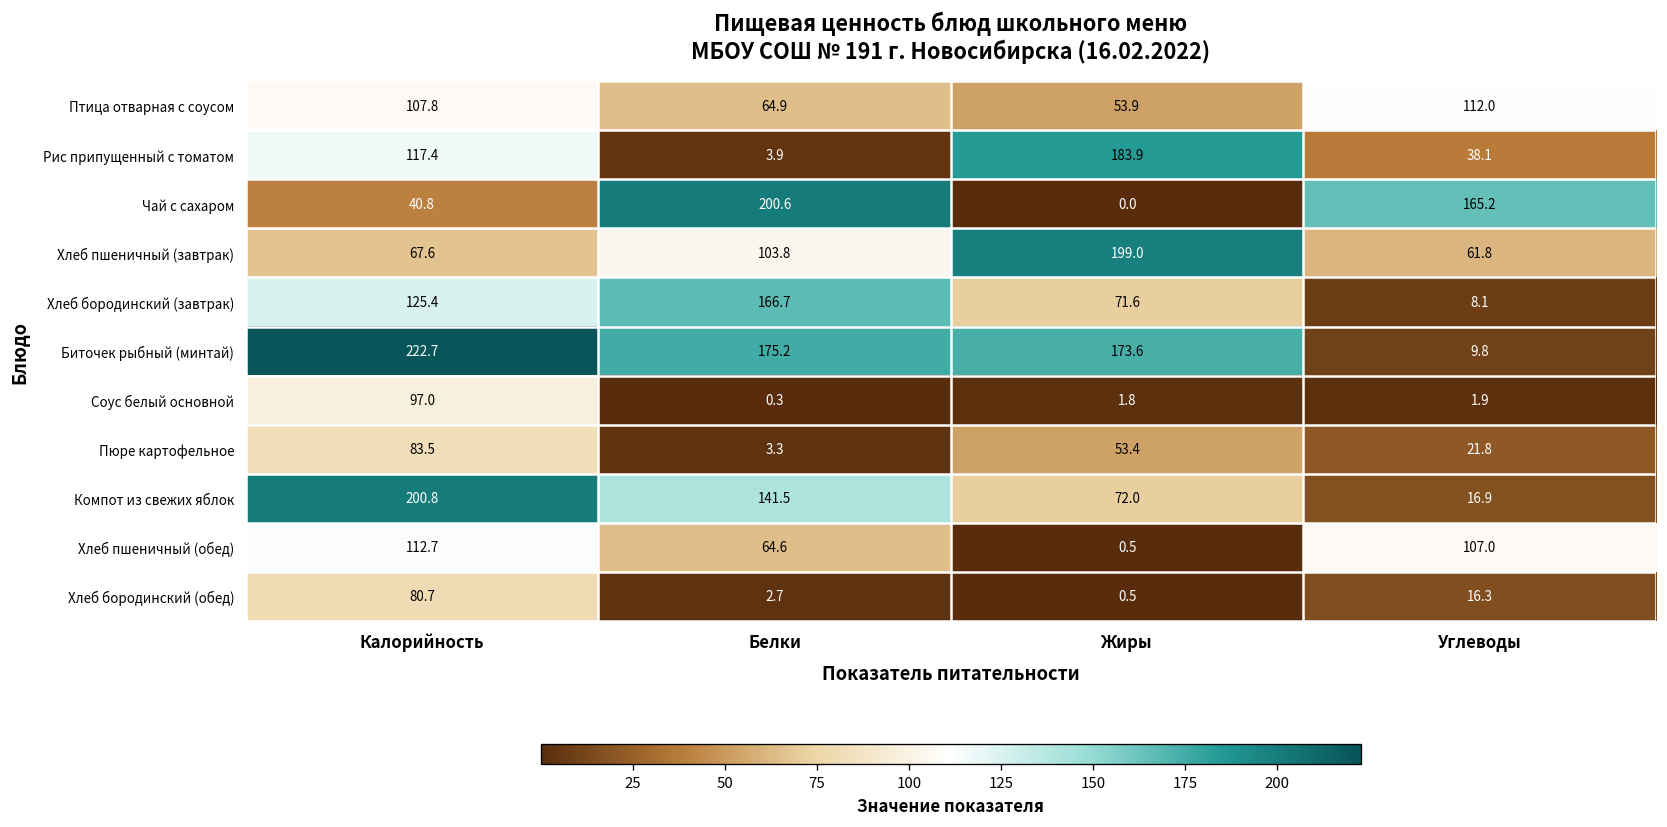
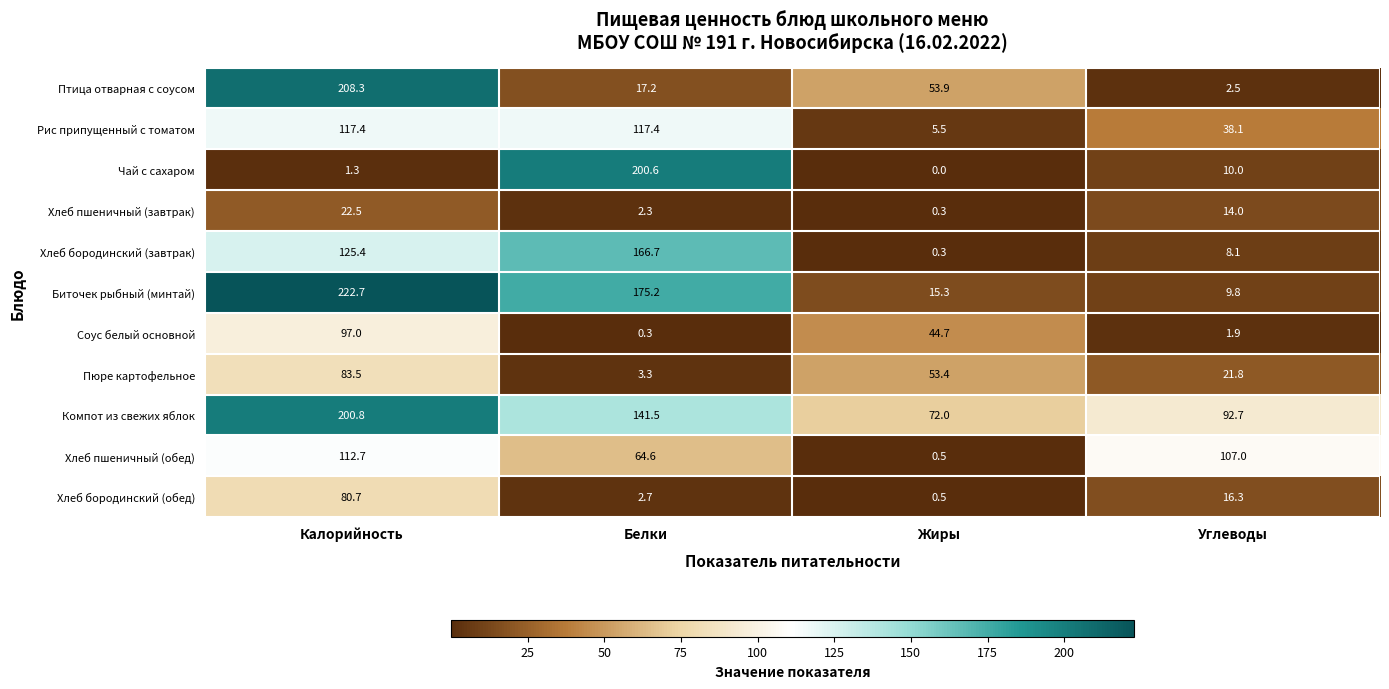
Птица отварная с соусом, Калорийность: 107.8 -> 208.3
Птица отварная с соусом, Белки: 64.9 -> 17.2
Птица отварная с соусом, Углеводы: 112.0 -> 2.5
Рис припущенный с томатом, Белки: 3.9 -> 117.4
Рис припущенный с томатом, Жиры: 183.9 -> 5.5
Чай с сахаром, Калорийность: 40.8 -> 1.3
Чай с сахаром, Углеводы: 165.2 -> 10.0
Хлеб пшеничный (завтрак), Калорийность: 67.6 -> 22.5
Хлеб пшеничный (завтрак), Белки: 103.8 -> 2.3
Хлеб пшеничный (завтрак), Жиры: 199.0 -> 0.3
Хлеб пшеничный (завтрак), Углеводы: 61.8 -> 14.0
Хлеб бородинский (завтрак), Жиры: 71.6 -> 0.3
Биточек рыбный (минтай), Жиры: 173.6 -> 15.3
Соус белый основной, Жиры: 1.8 -> 44.7
Компот из свежих яблок, Углеводы: 16.9 -> 92.7
